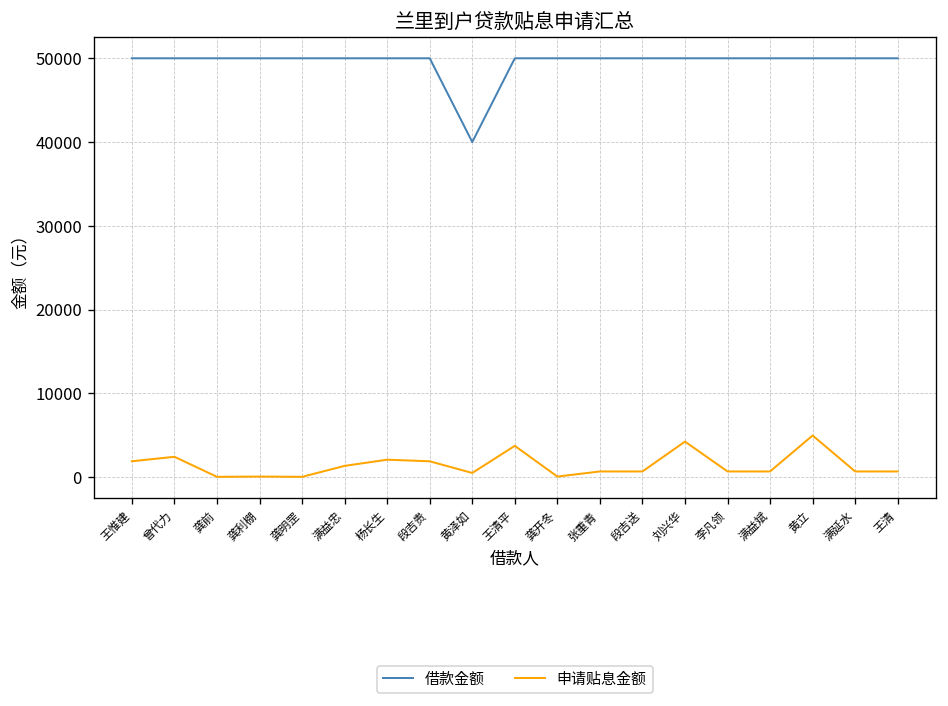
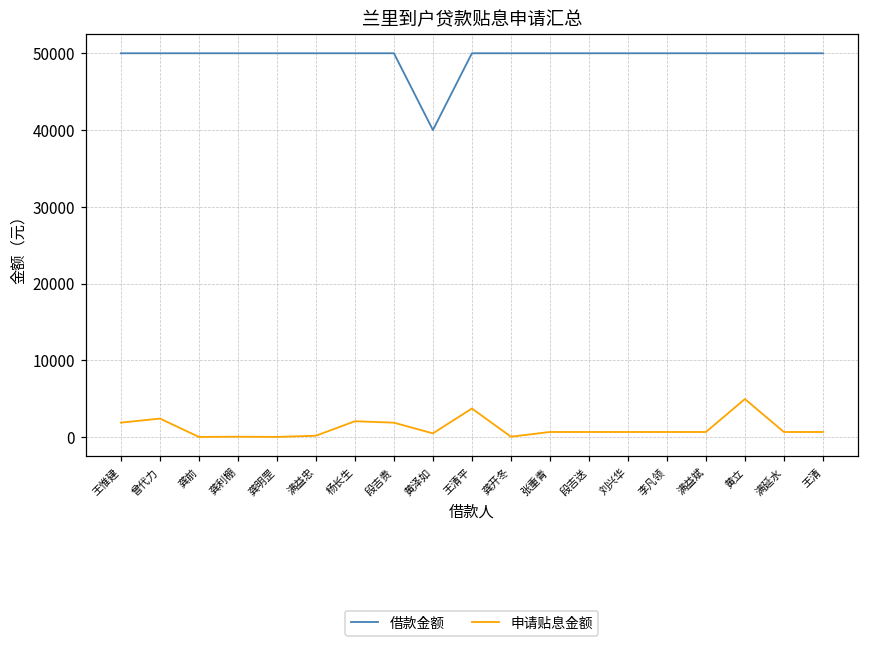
申请贴息金额, 满益忠: 1000 -> 0
申请贴息金额, 刘兴华: 4000 -> 1000
